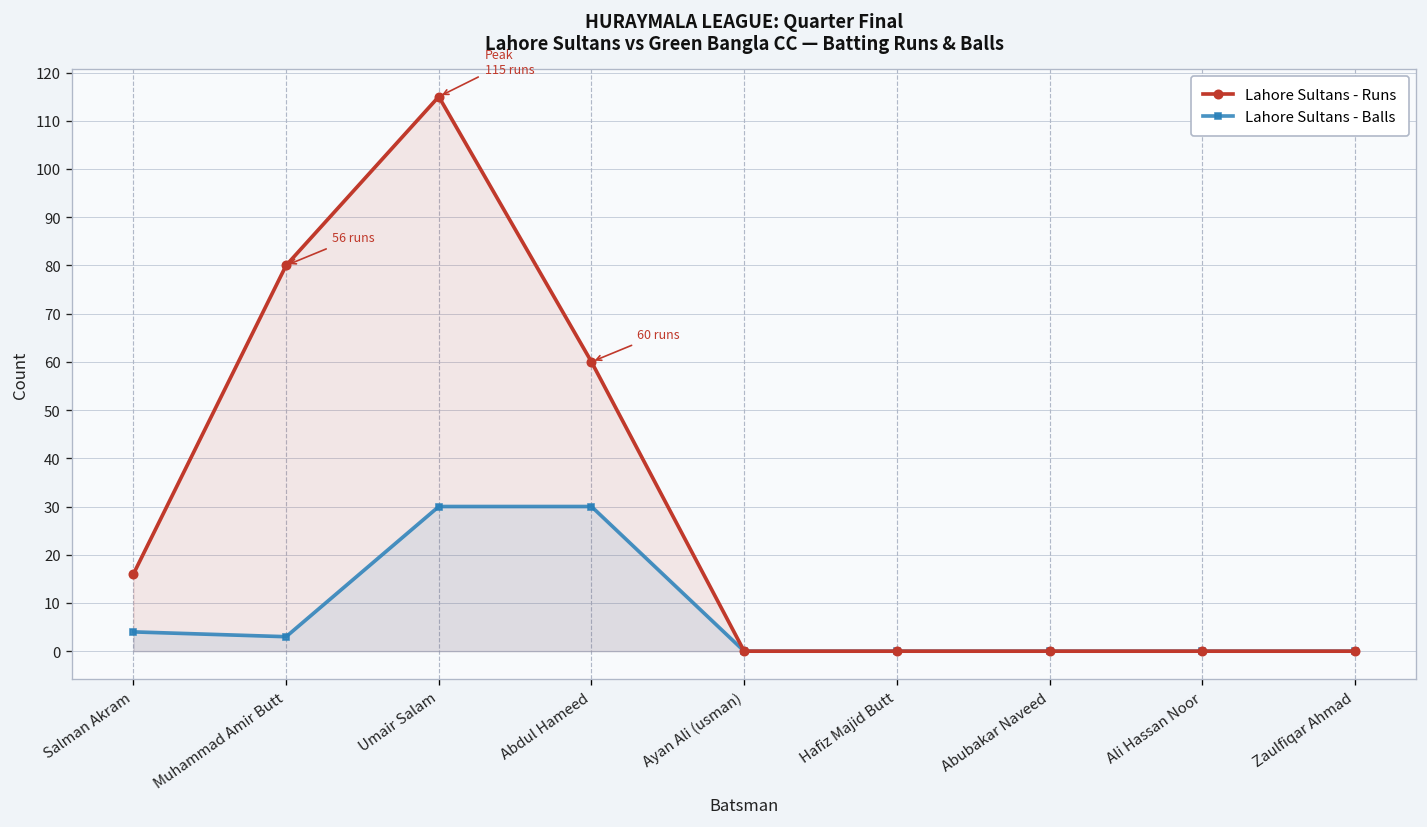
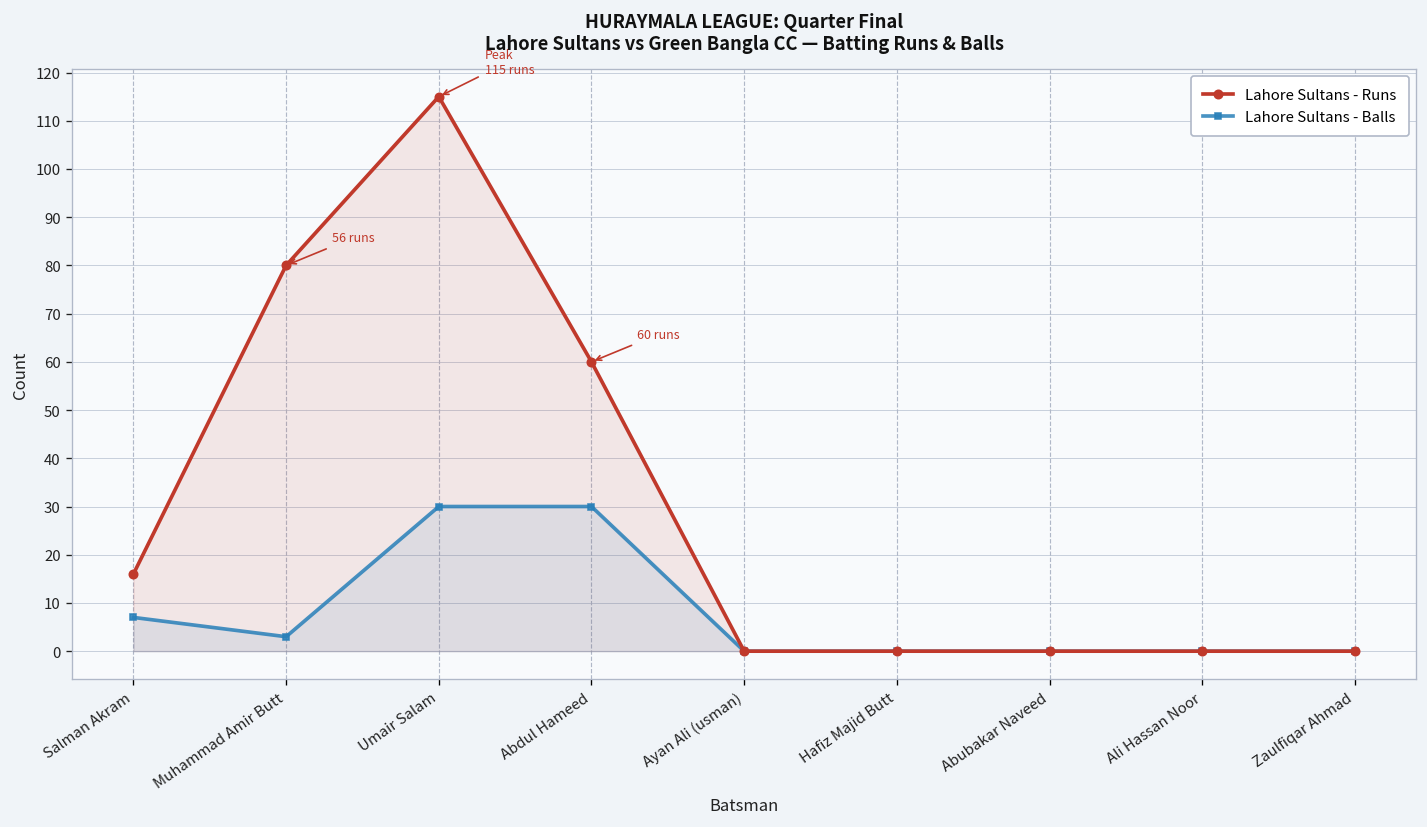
Lahore Sultans - Balls, Salman Akram: 4 -> 7
